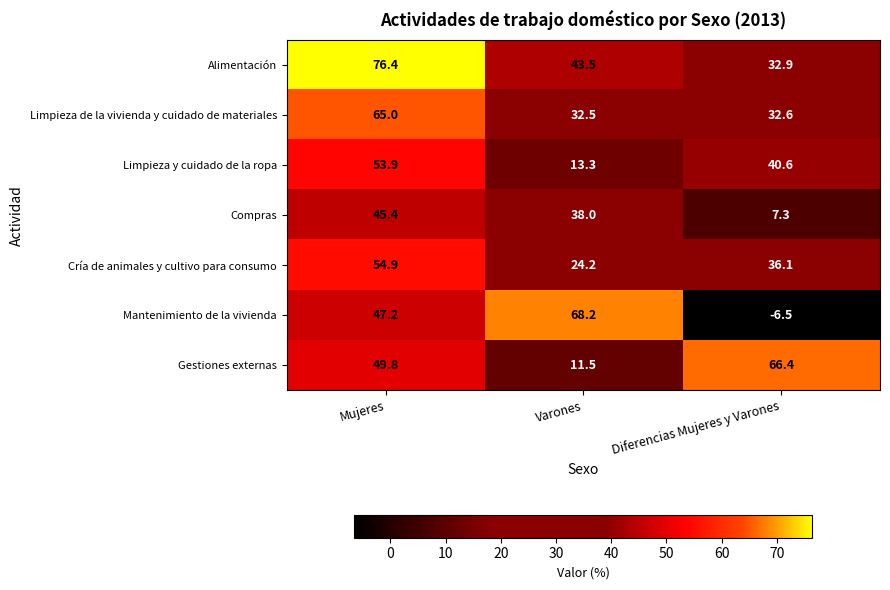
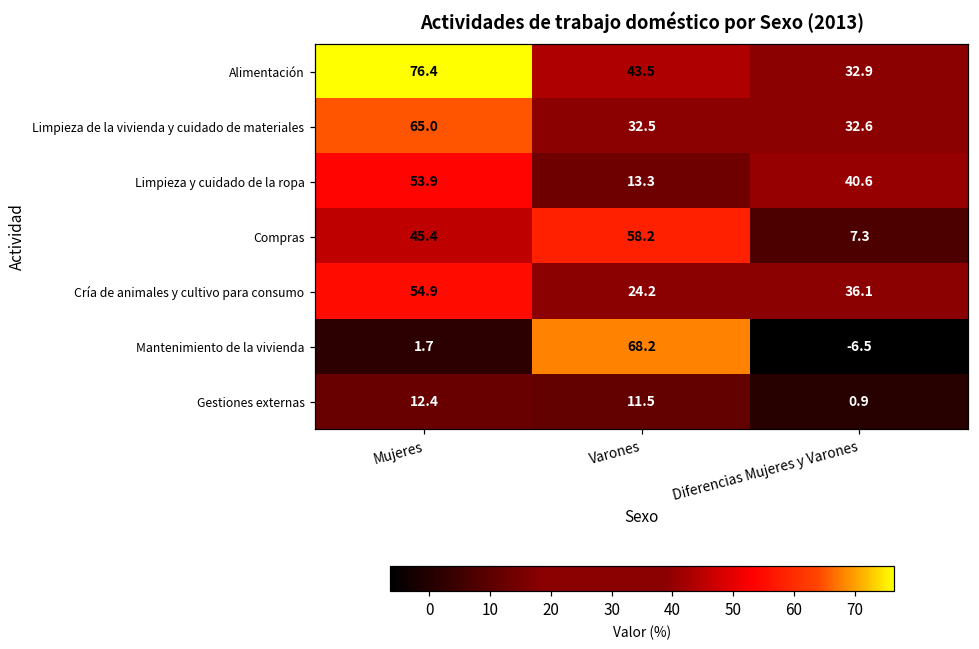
Compras, Varones: 38.0 -> 58.2
Mantenimiento de la vivienda, Mujeres: 47.2 -> 1.7
Gestiones externas, Mujeres: 49.8 -> 12.4
Gestiones externas, Diferencias Mujeres y Varones: 66.4 -> 0.9
